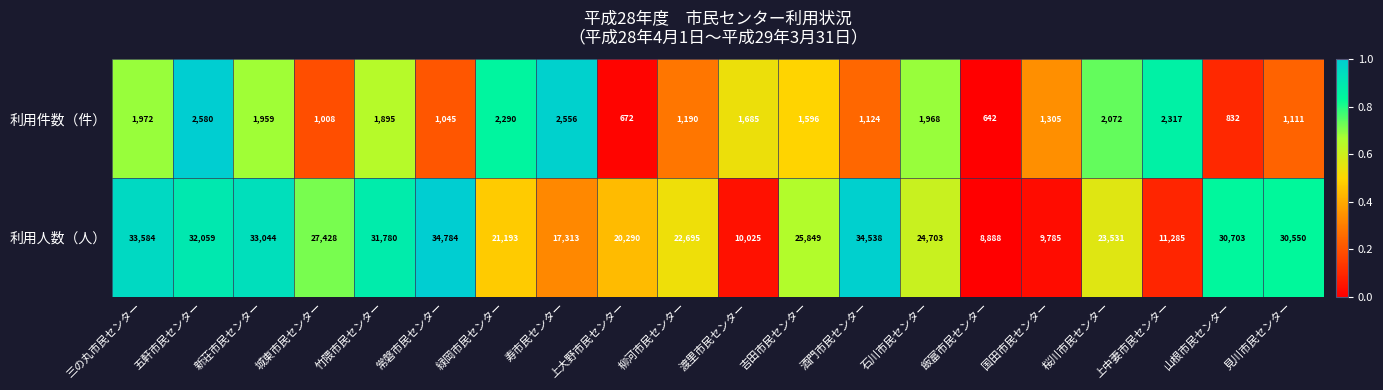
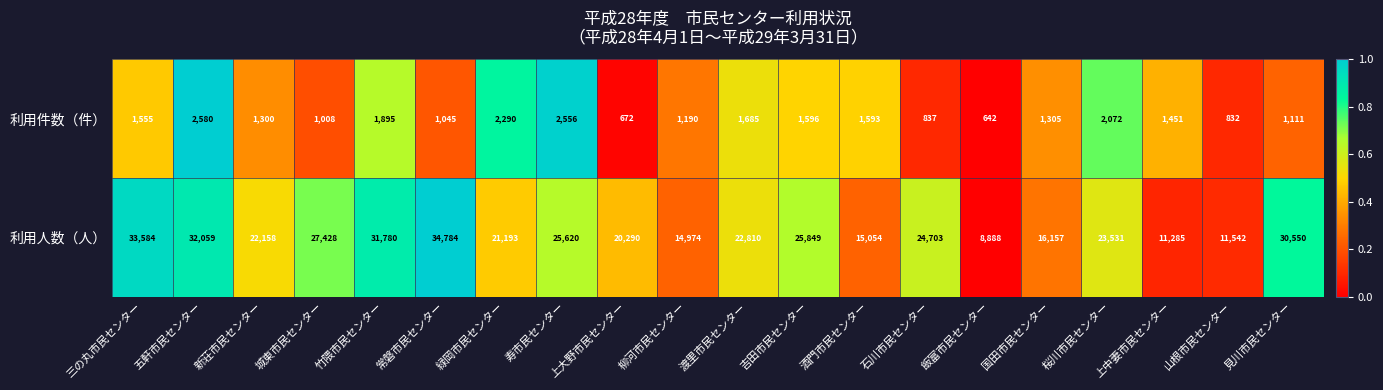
利用件数（件）, 三の丸市民センター: 1,972 -> 1,555
利用件数（件）, 新荘市民センター: 1,959 -> 1,300
利用件数（件）, 酒門市民センター: 1,124 -> 1,593
利用件数（件）, 石川市民センター: 1,968 -> 837
利用件数（件）, 上中妻市民センター: 2,317 -> 1,451
利用人数（人）, 新荘市民センター: 33,044 -> 22,158
利用人数（人）, 寿市民センター: 17,313 -> 25,620
利用人数（人）, 柳河市民センター: 22,695 -> 14,974
利用人数（人）, 渡里市民センター: 10,025 -> 22,810
利用人数（人）, 酒門市民センター: 34,538 -> 15,054
利用人数（人）, 国田市民センター: 9,785 -> 16,157
利用人数（人）, 山根市民センター: 30,703 -> 11,542
